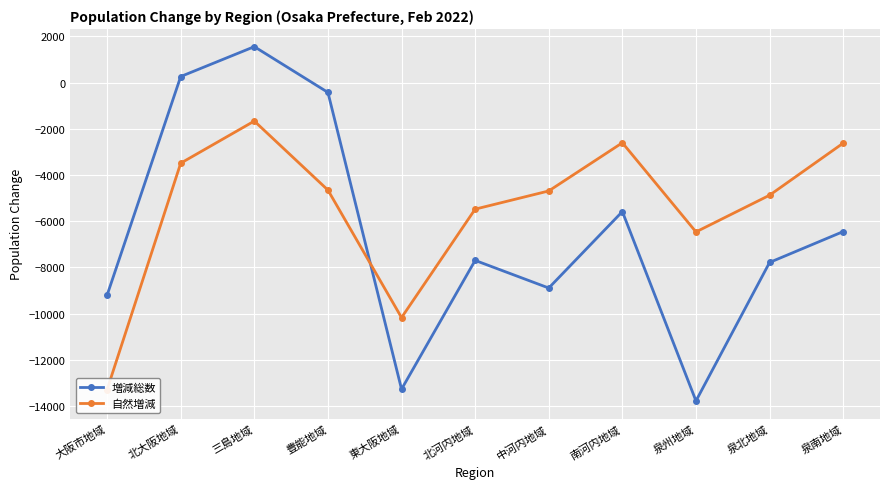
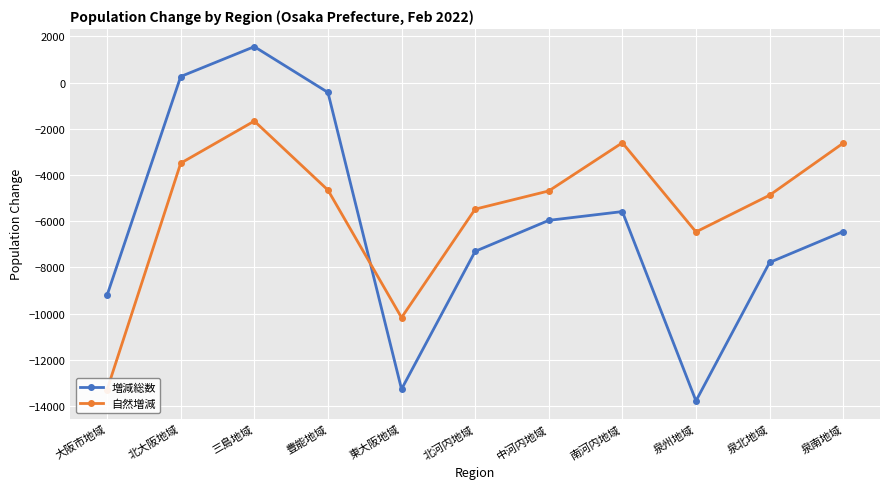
増減総数, 北河内地域: -7700 -> -7300
増減総数, 中河内地域: -8900 -> -6000
